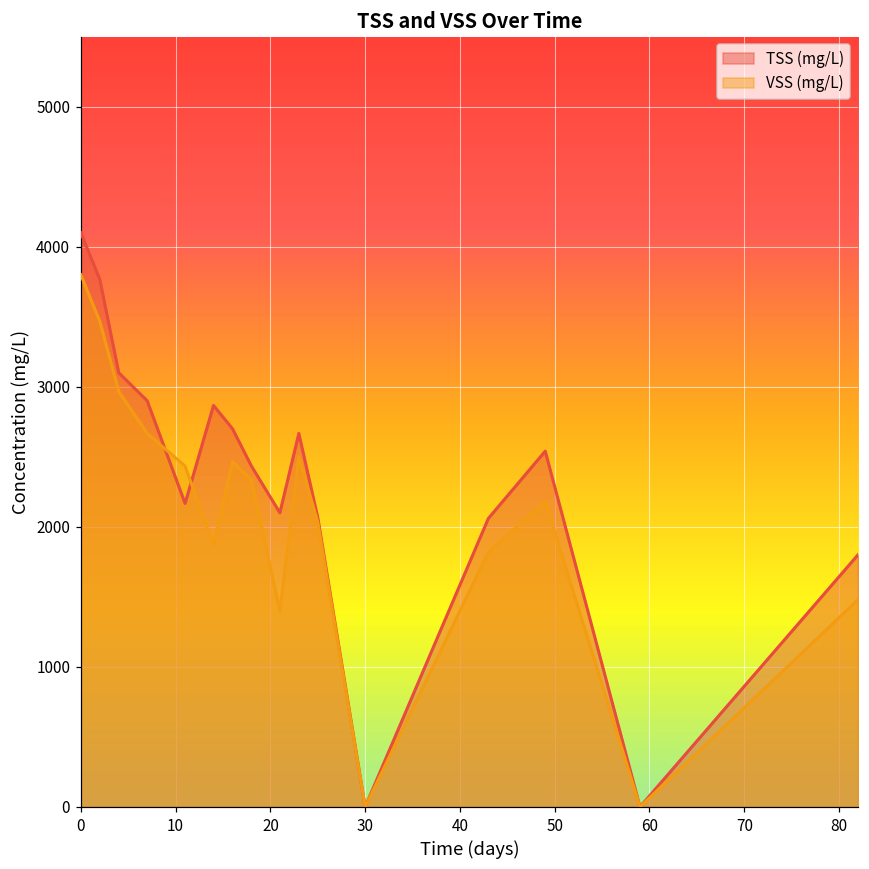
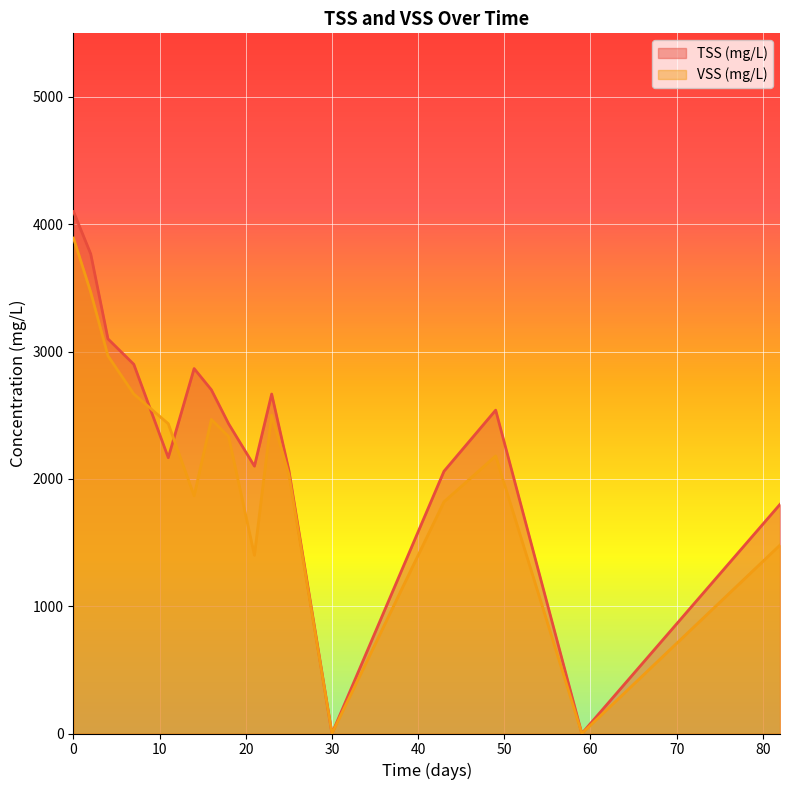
VSS (mg/L), 0: 3800 -> 3890
